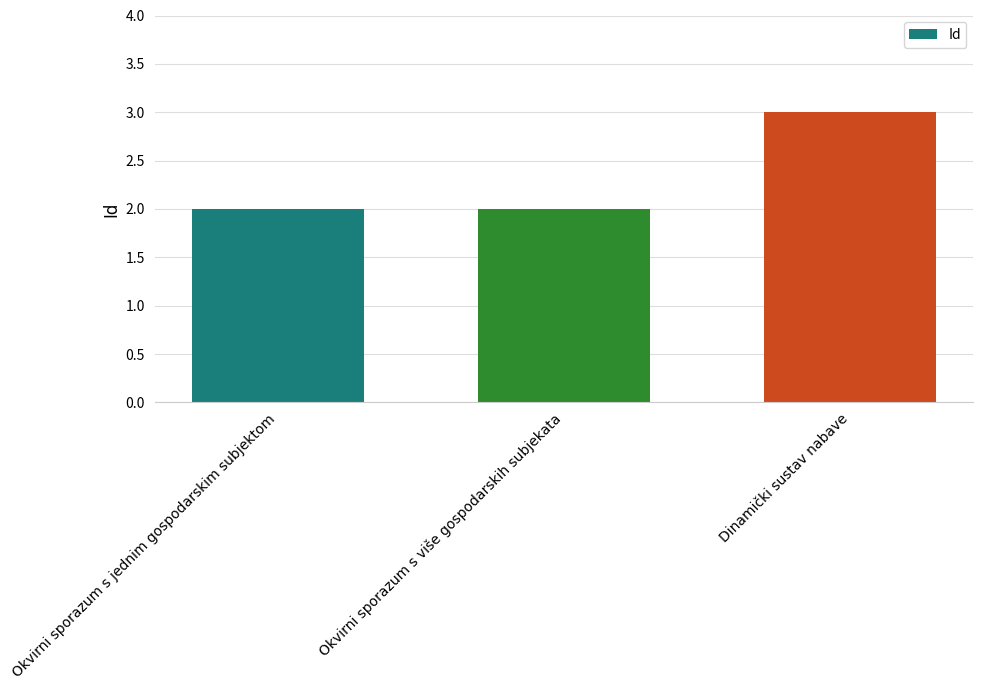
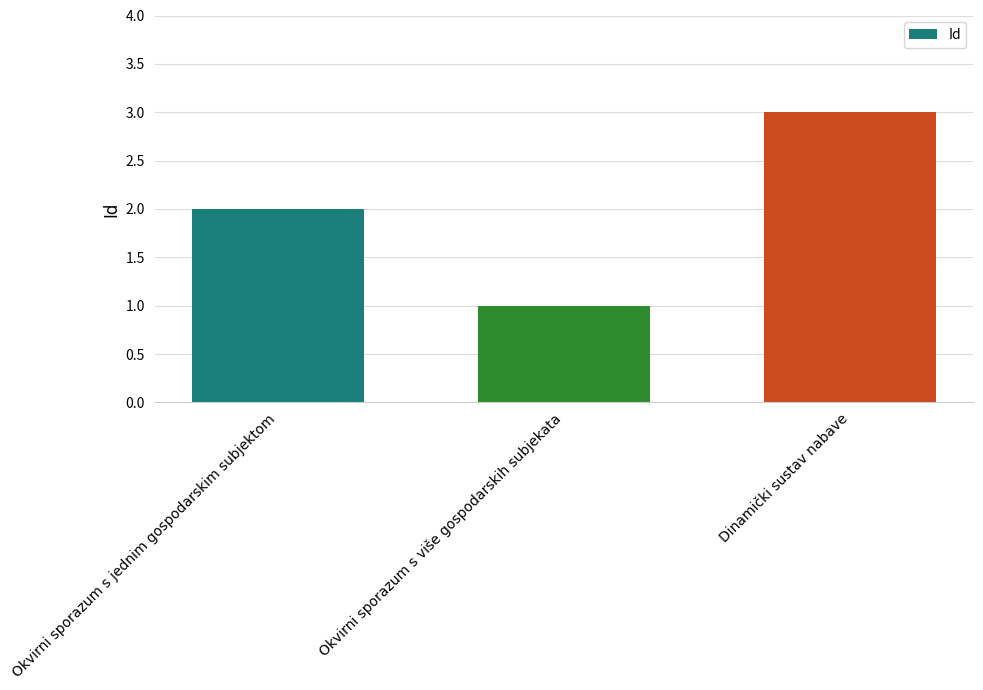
Okvirni sporazum s više gospodarskih subjekata: 2 -> 1
